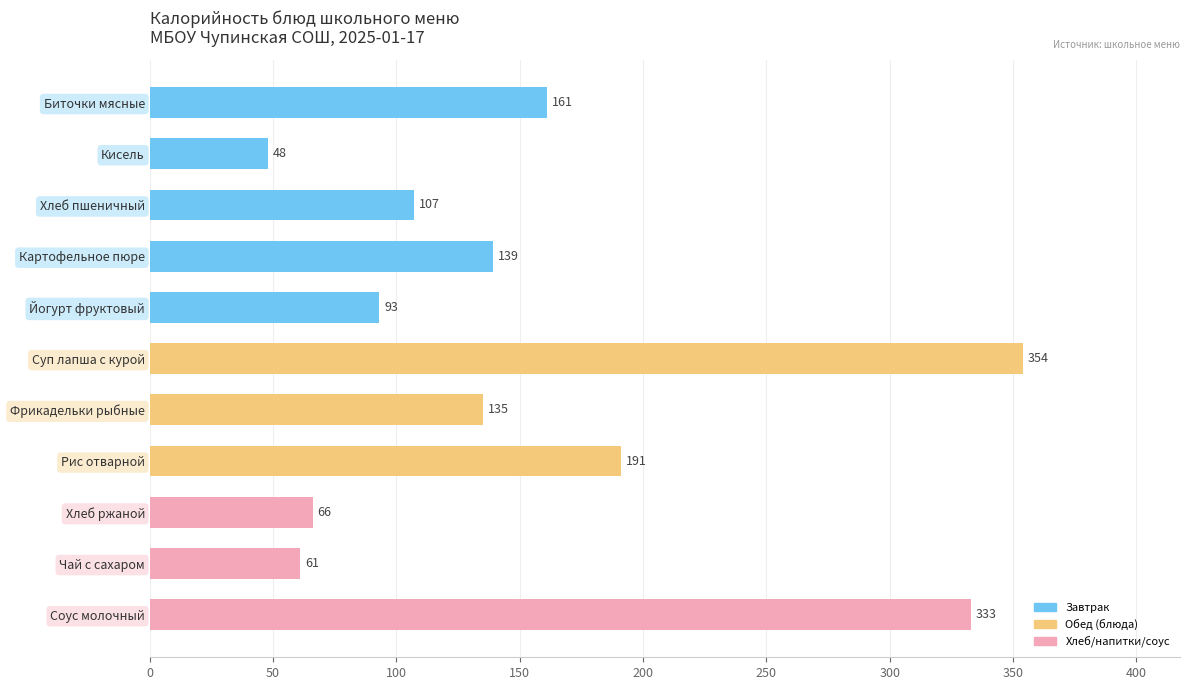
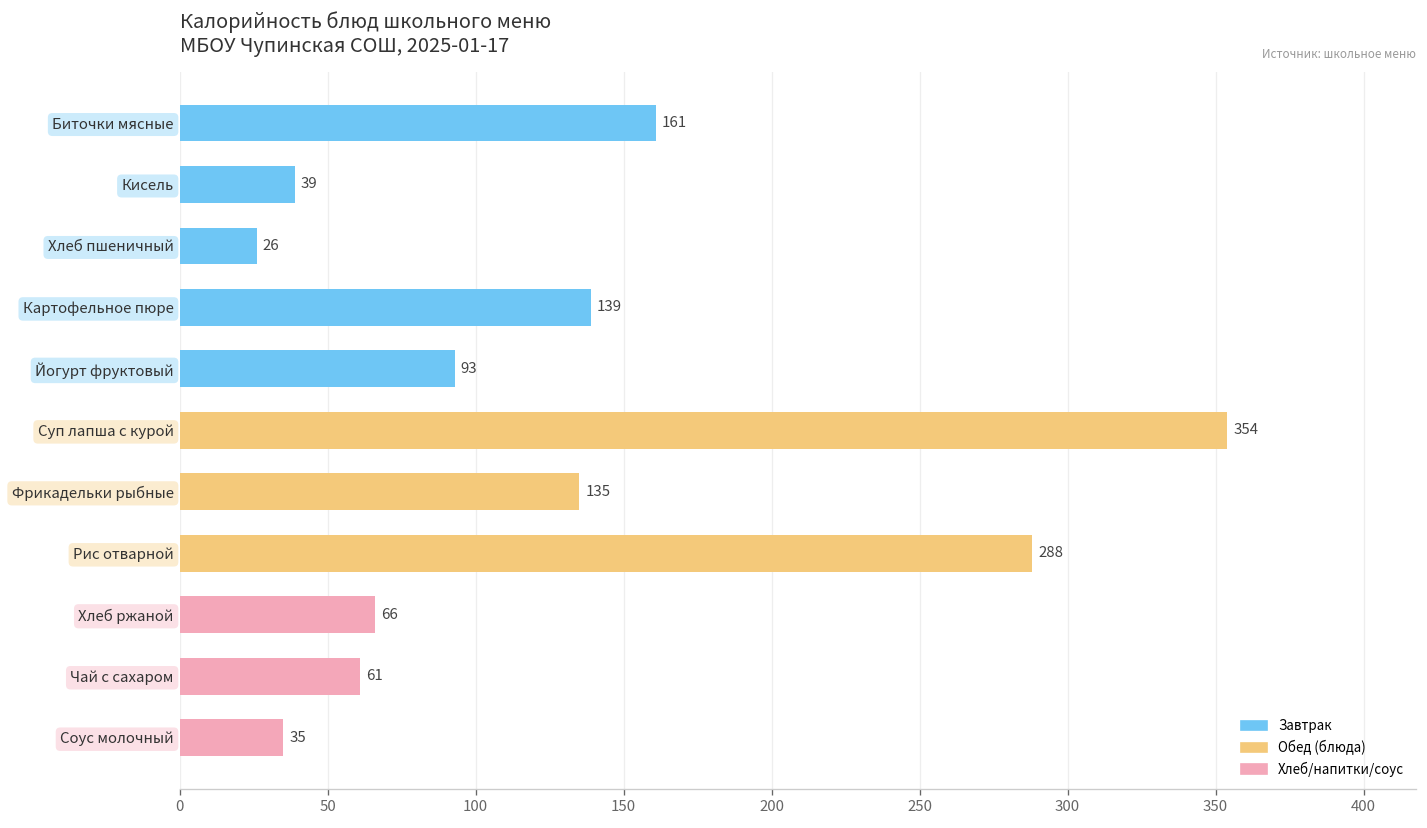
Кисель: 48 -> 39
Хлеб пшеничный: 107 -> 26
Рис отварной: 191 -> 288
Соус молочный: 333 -> 35
